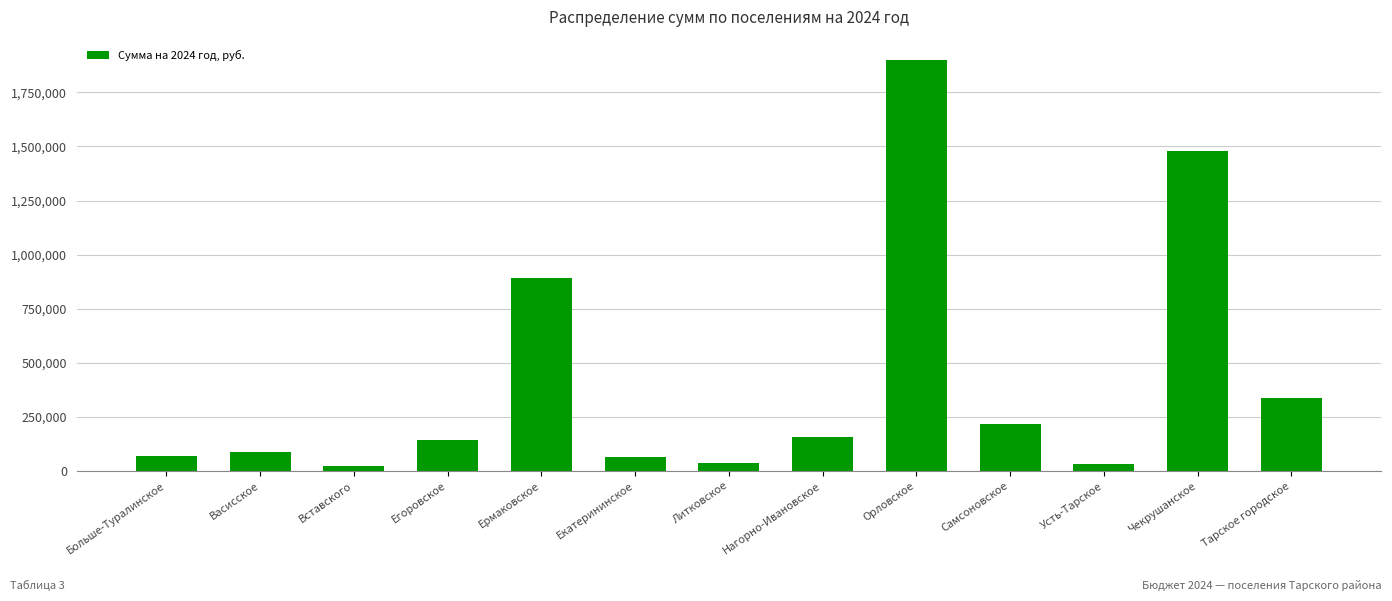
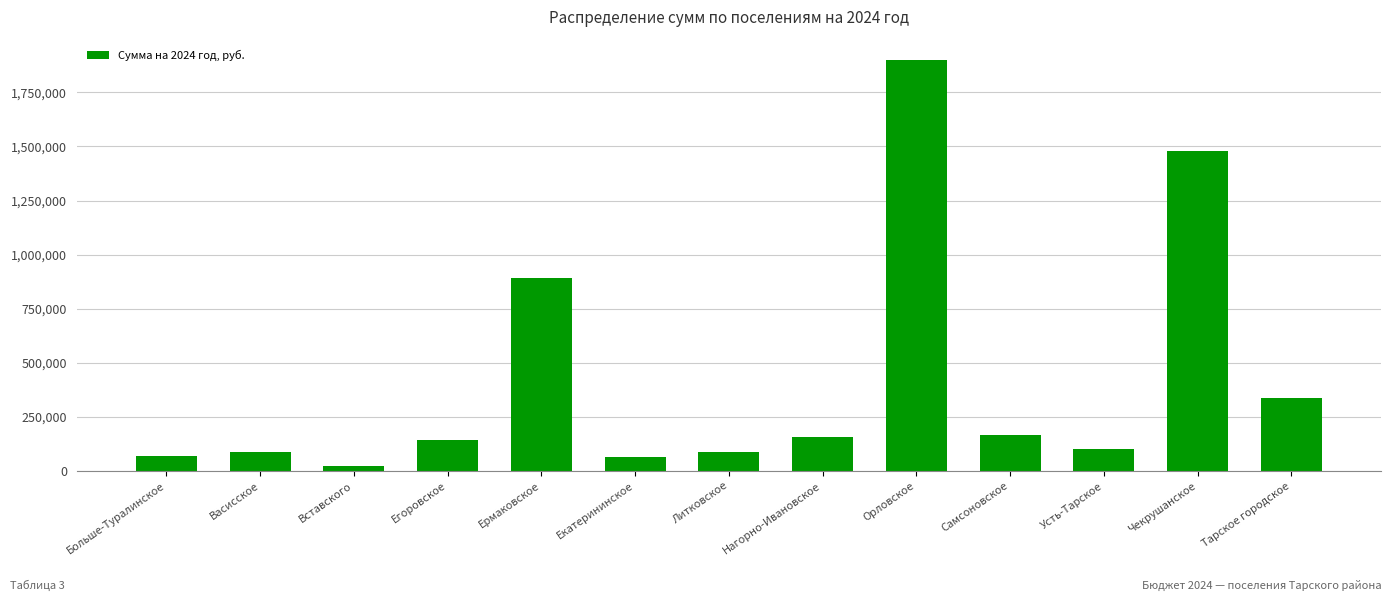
Литковское: 40,000 -> 90,000
Самсоновское: 220,000 -> 170,000
Усть-Тарское: 30,000 -> 100,000
